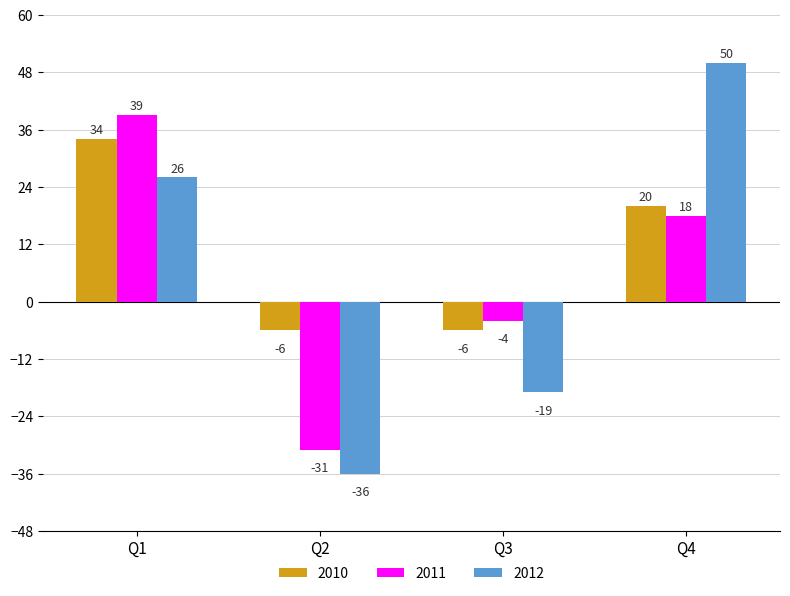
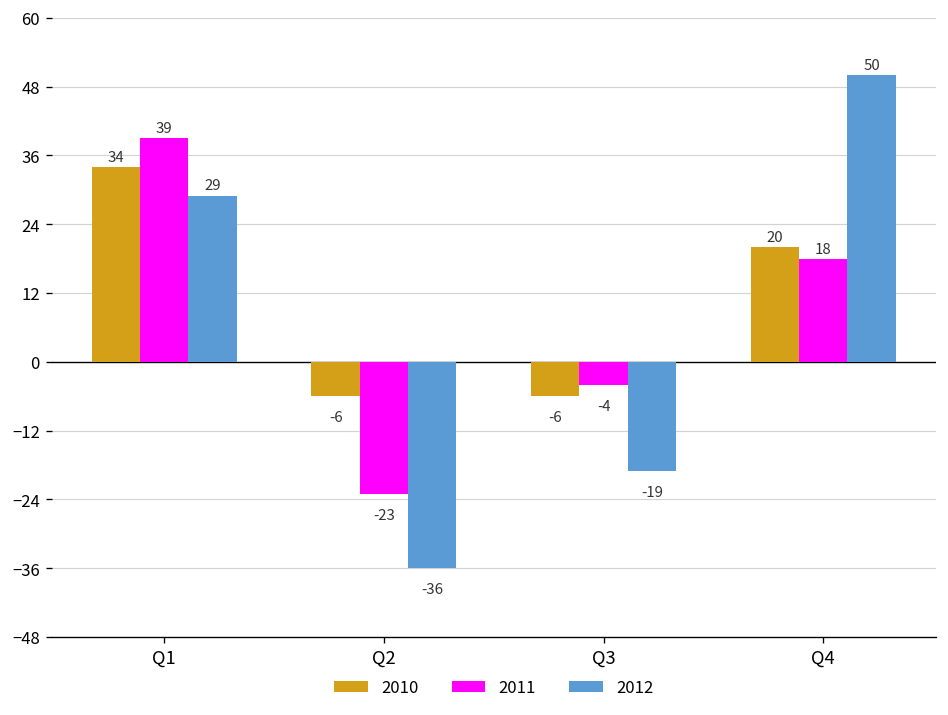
2012, Q1: 26 -> 29
2011, Q2: -31 -> -23
